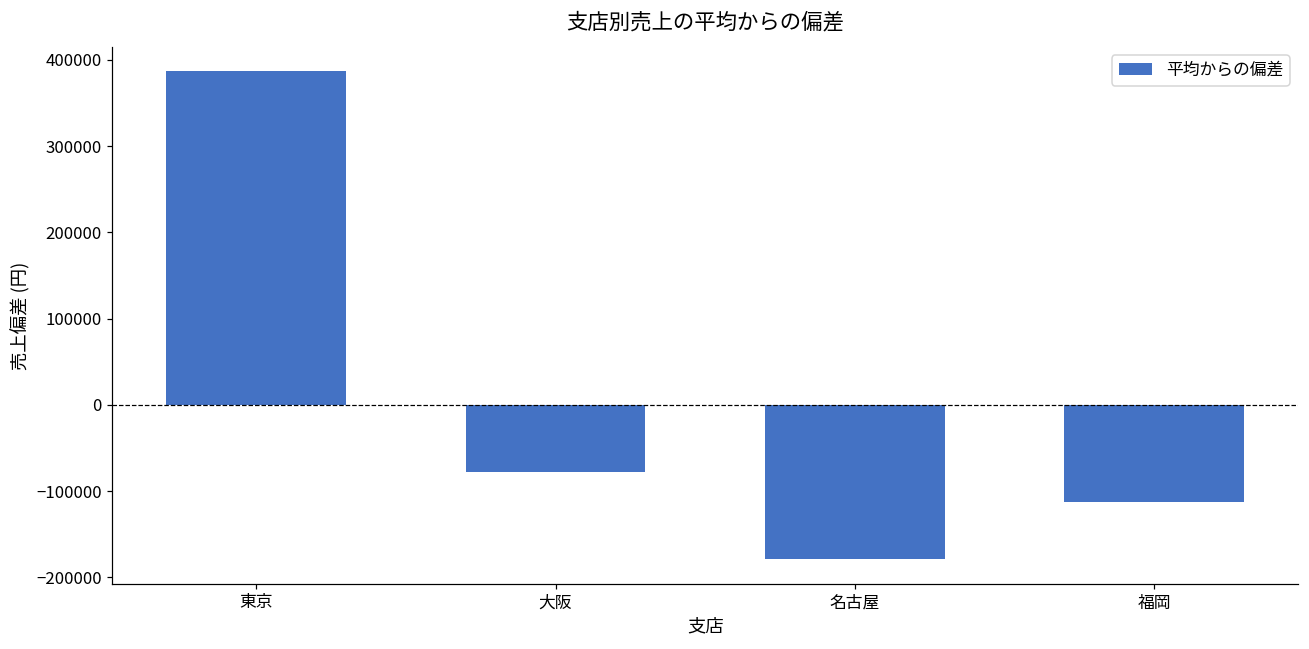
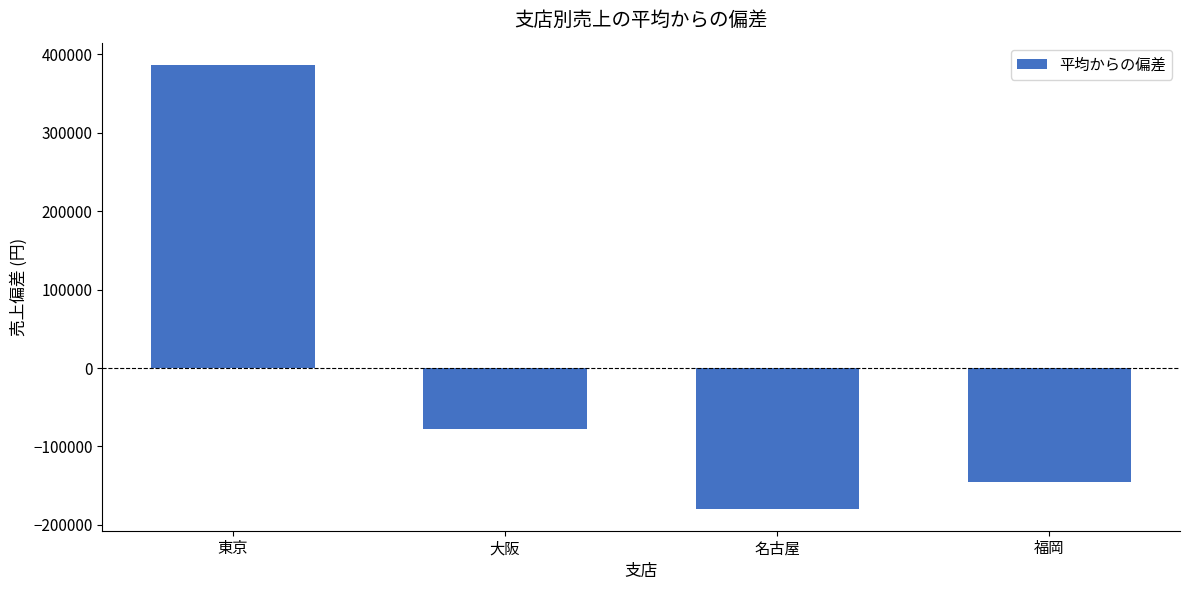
福岡: -110000 -> -150000
